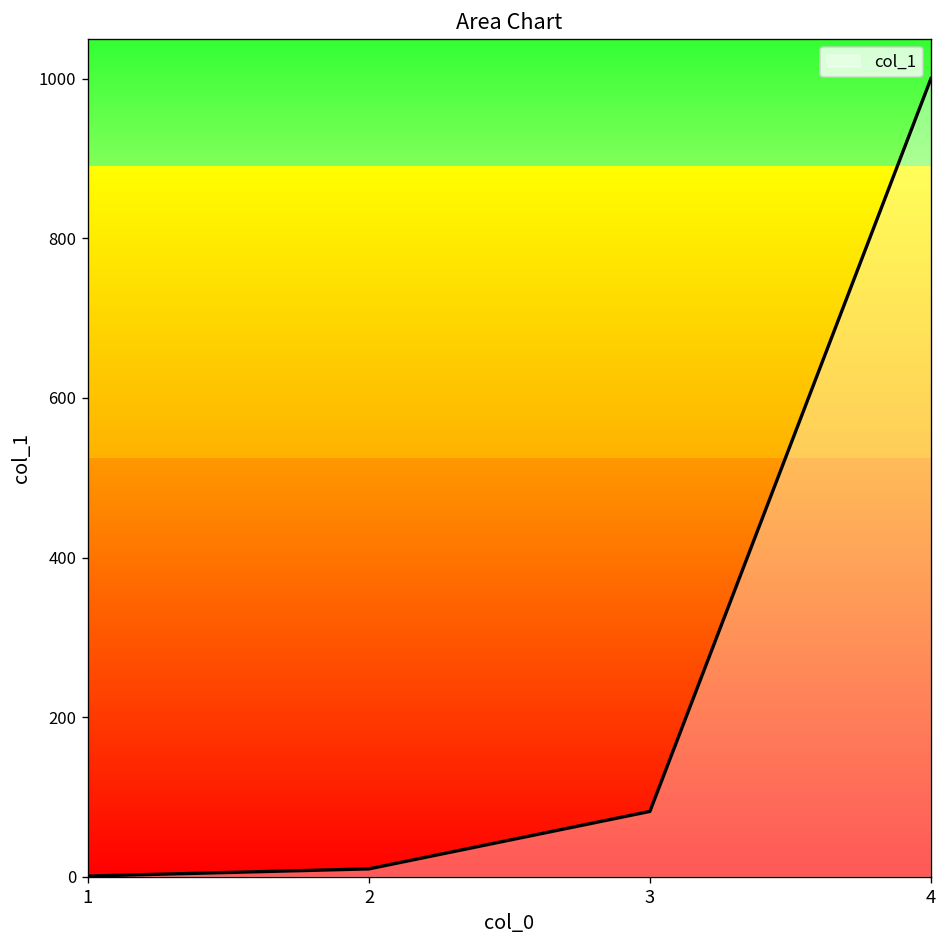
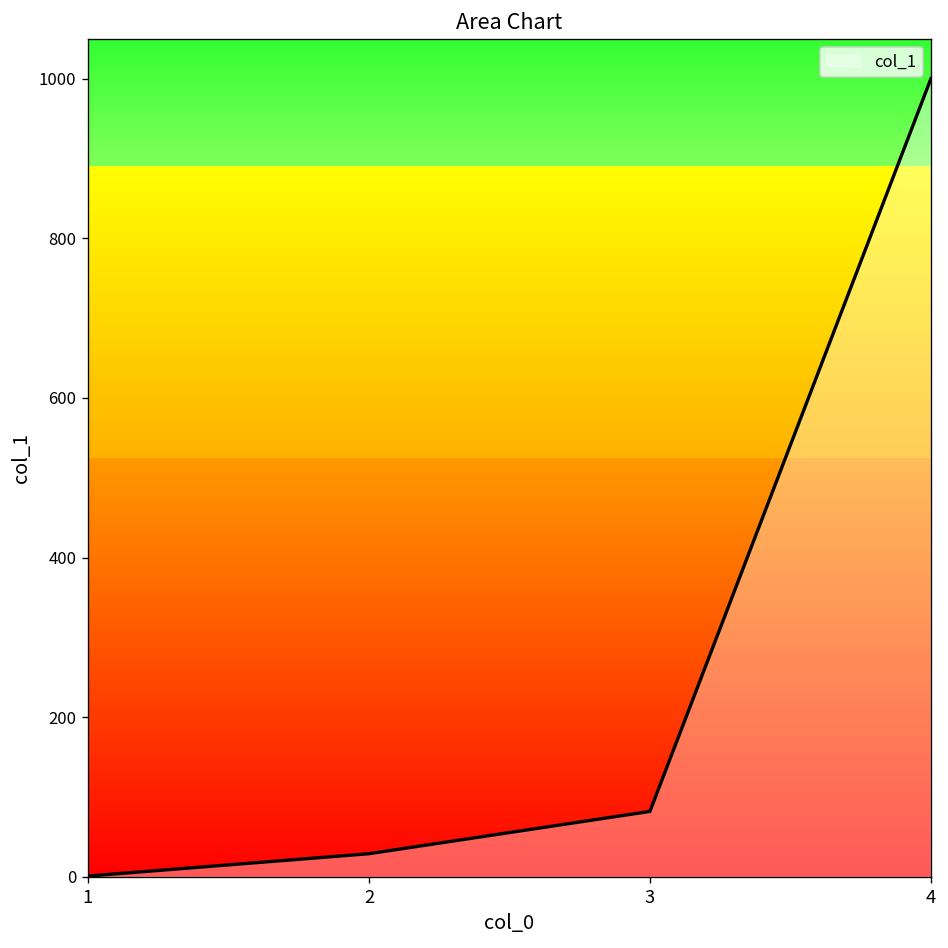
2: 10 -> 30
